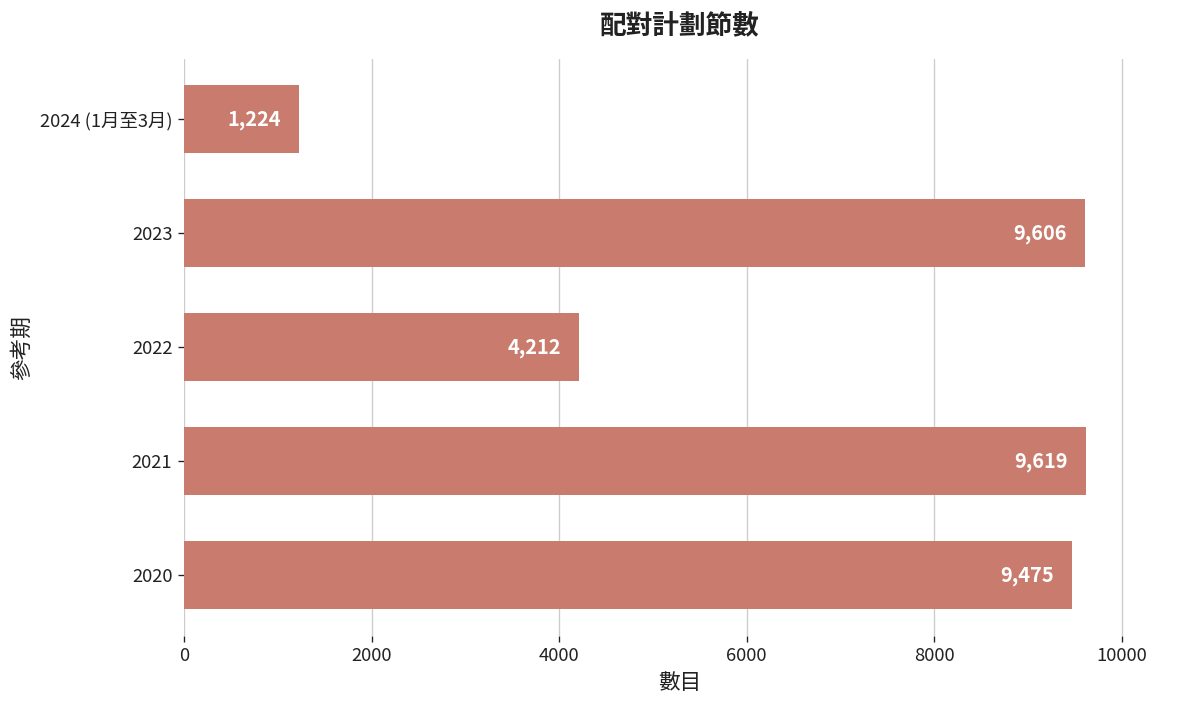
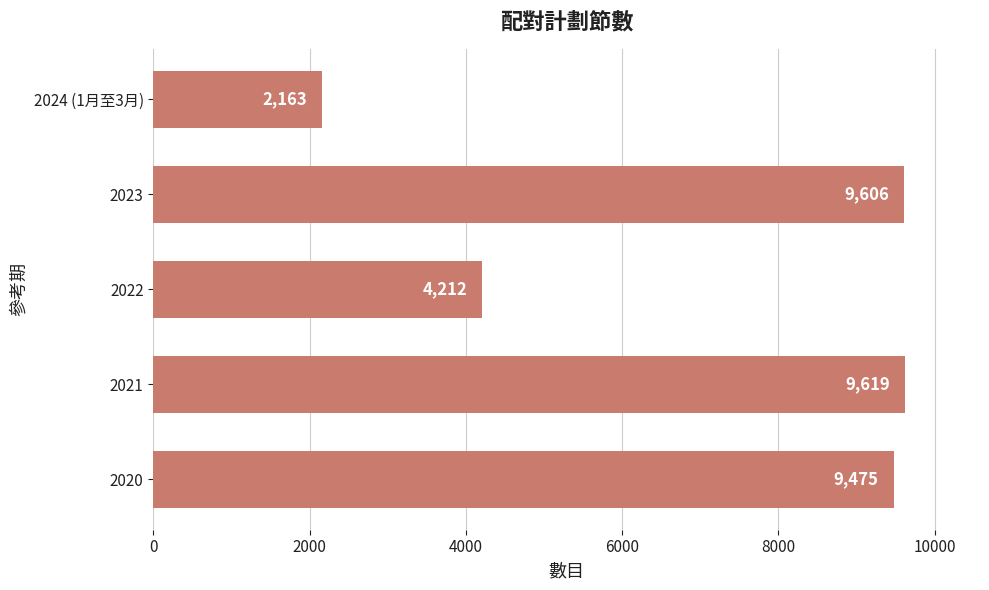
2024 (1月至3月): 1,224 -> 2,163
